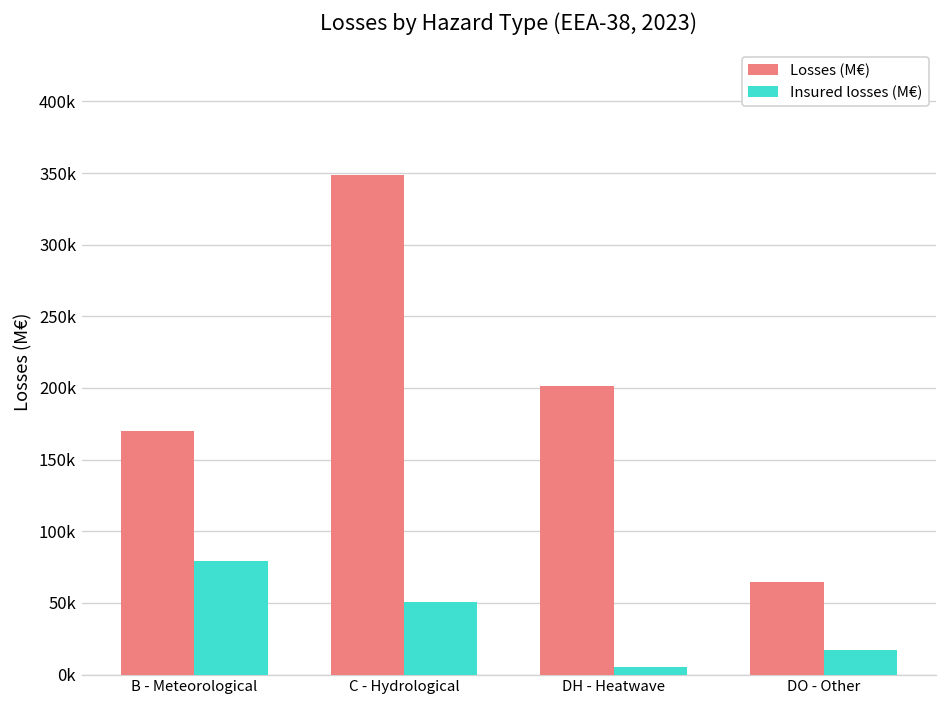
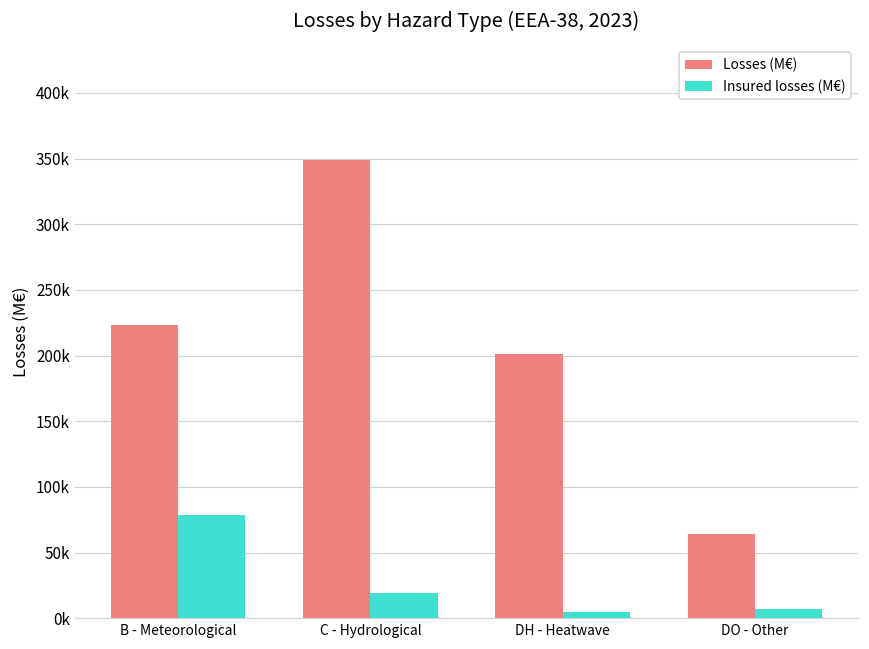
Losses (M€), B - Meteorological: 170000 -> 223000
Insured losses (M€), C - Hydrological: 51000 -> 19000
Insured losses (M€), DO - Other: 17000 -> 7000
